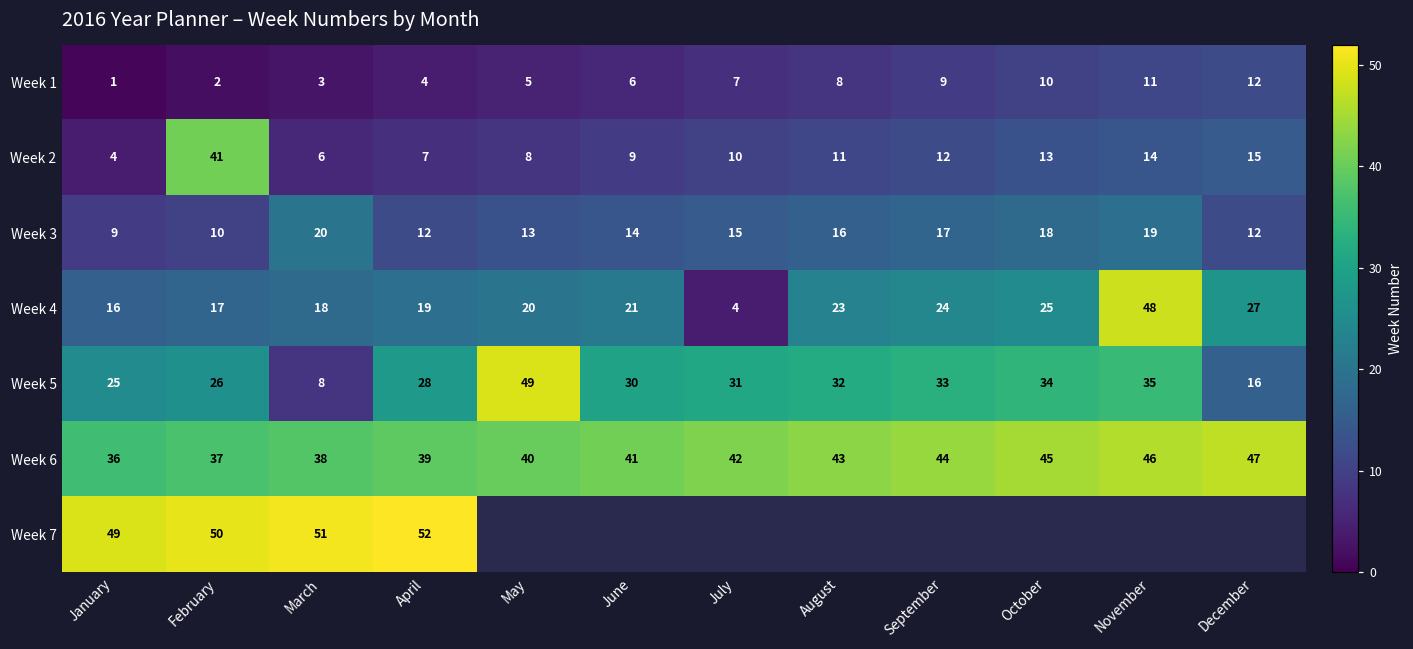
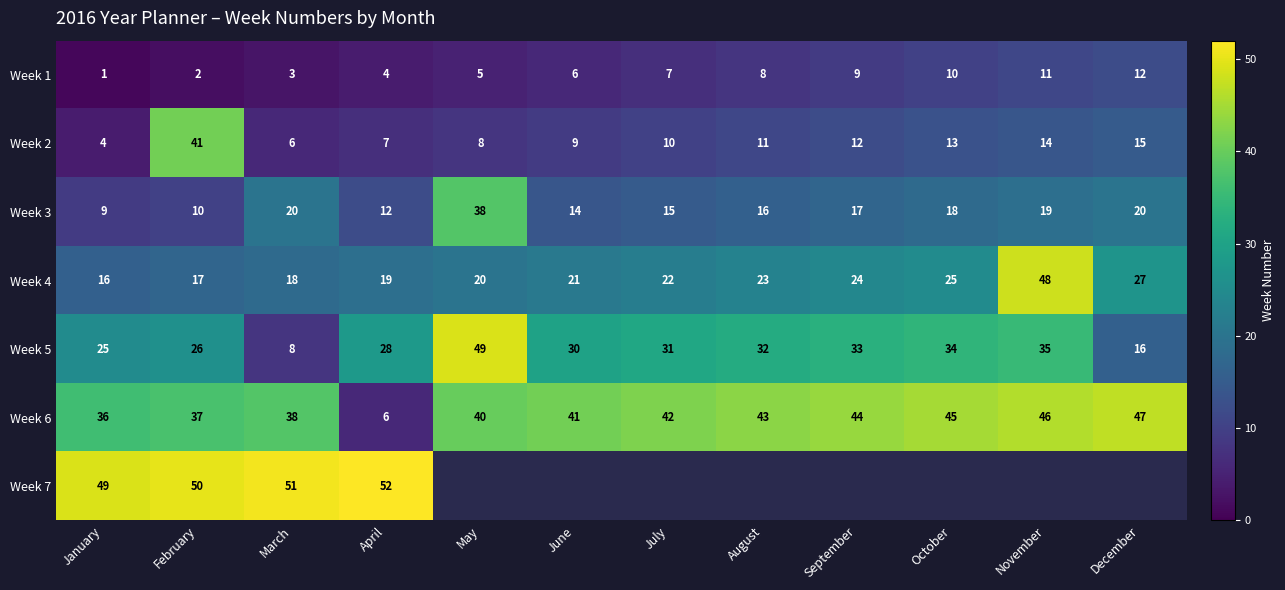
Week 3, May: 13 -> 38
Week 3, December: 12 -> 20
Week 4, July: 4 -> 22
Week 6, April: 39 -> 6
